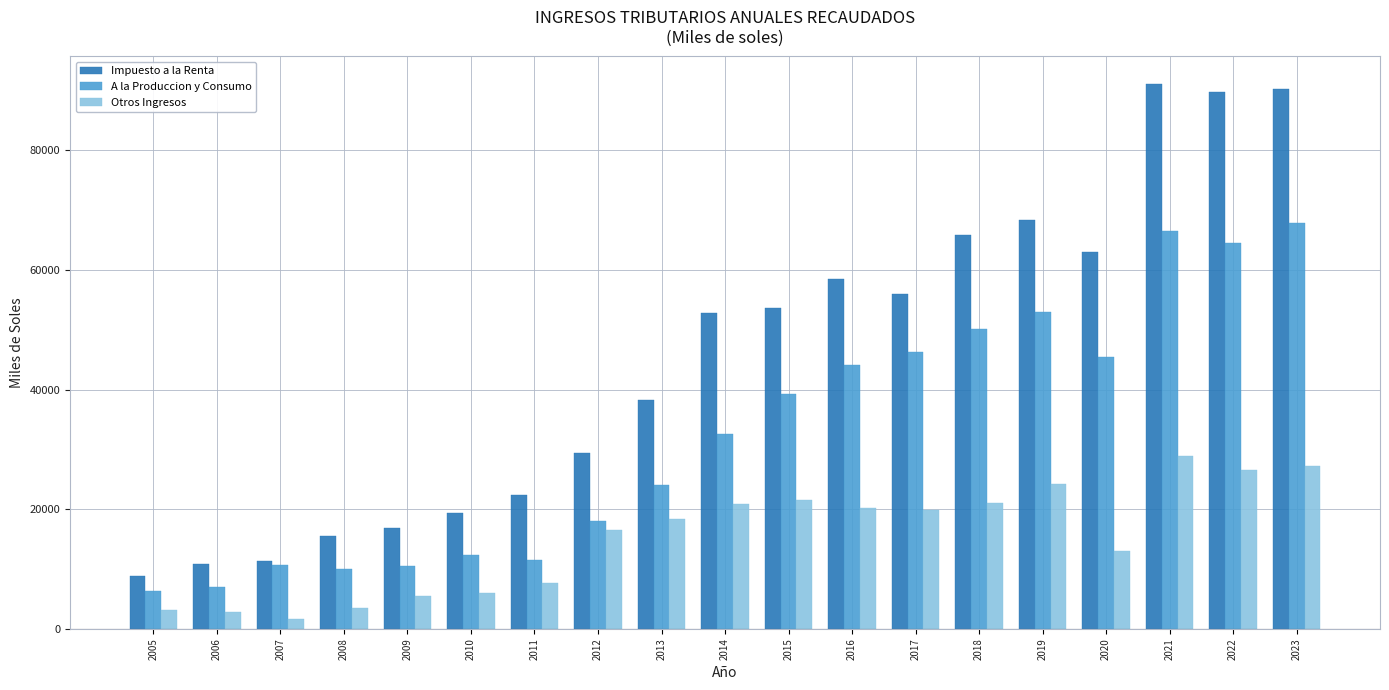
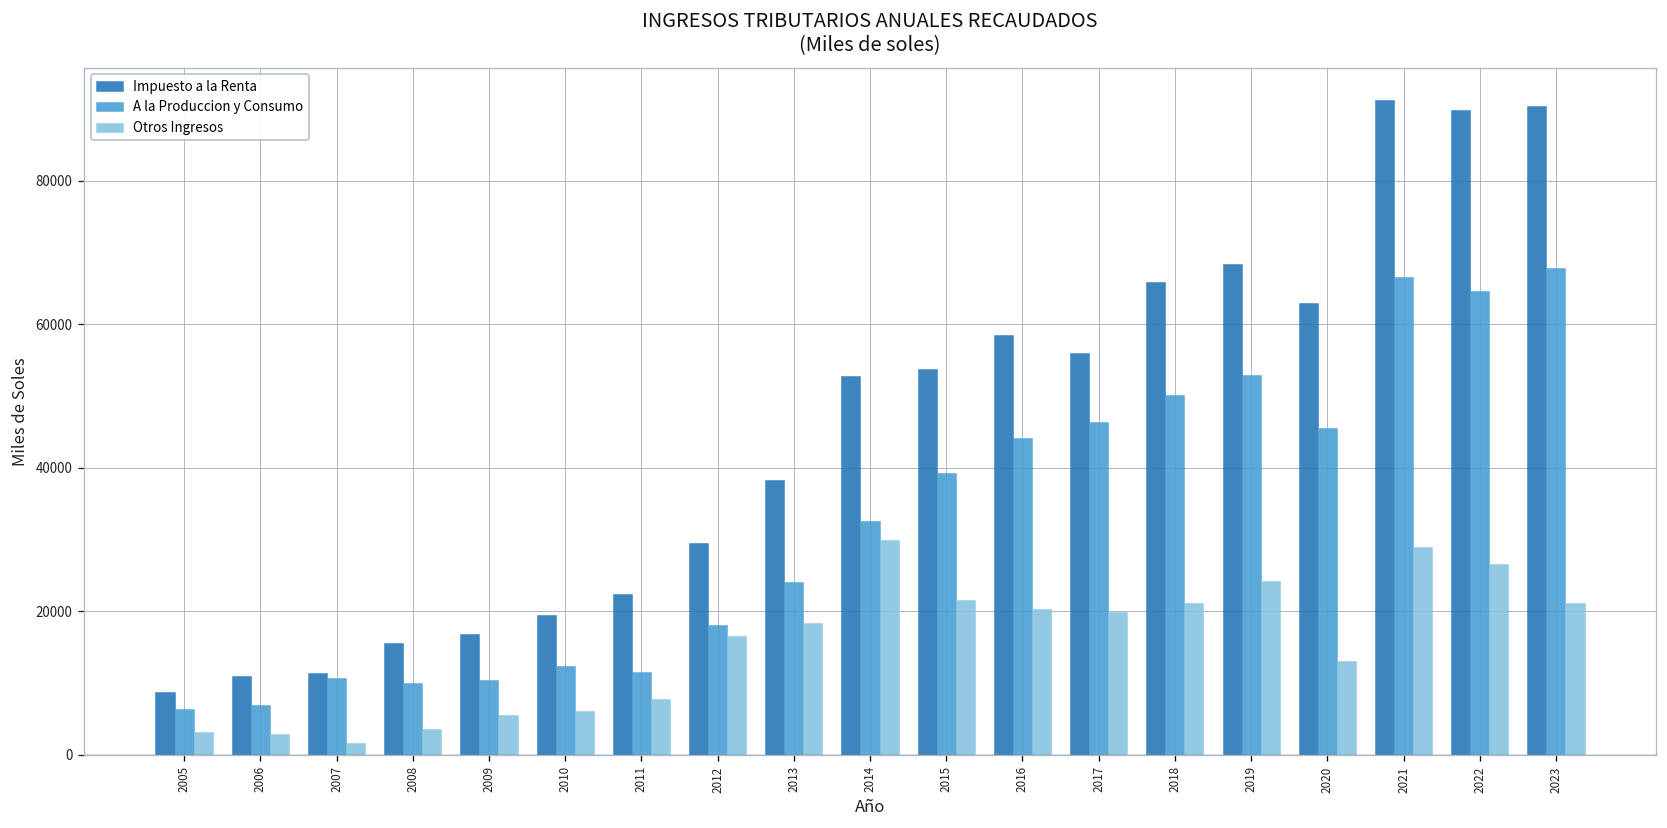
Otros Ingresos, 2014: 21000 -> 30000
Otros Ingresos, 2023: 27000 -> 21000
